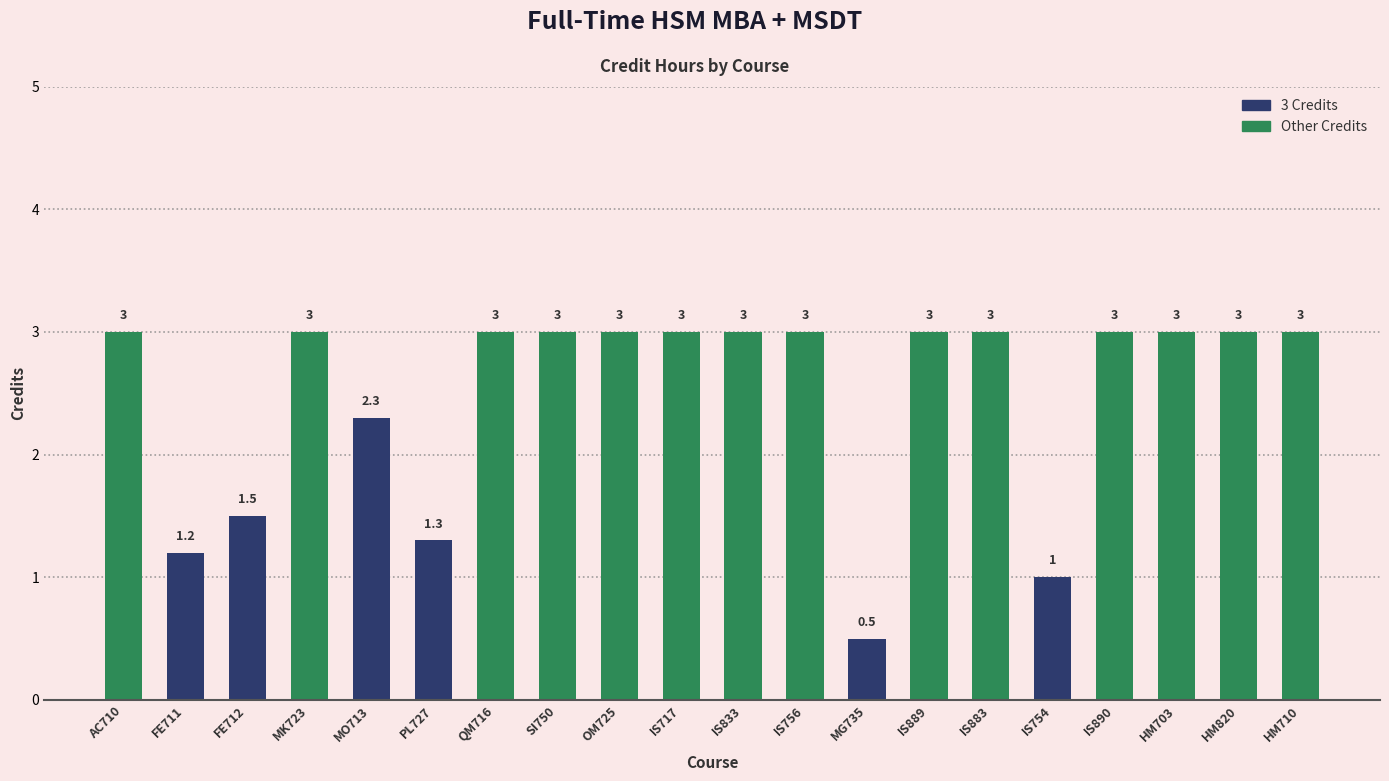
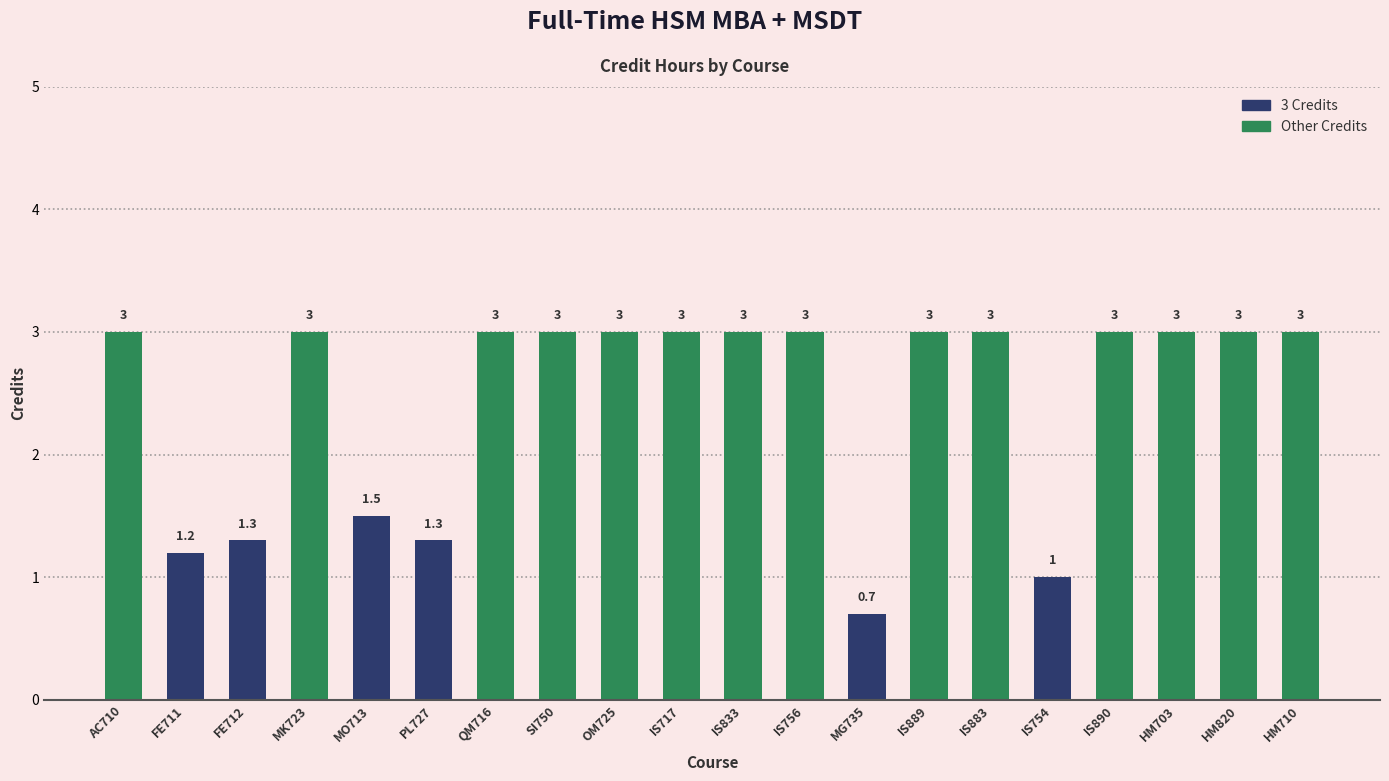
FE712: 1.5 -> 1.3
MO713: 2.3 -> 1.5
MG735: 0.5 -> 0.7
